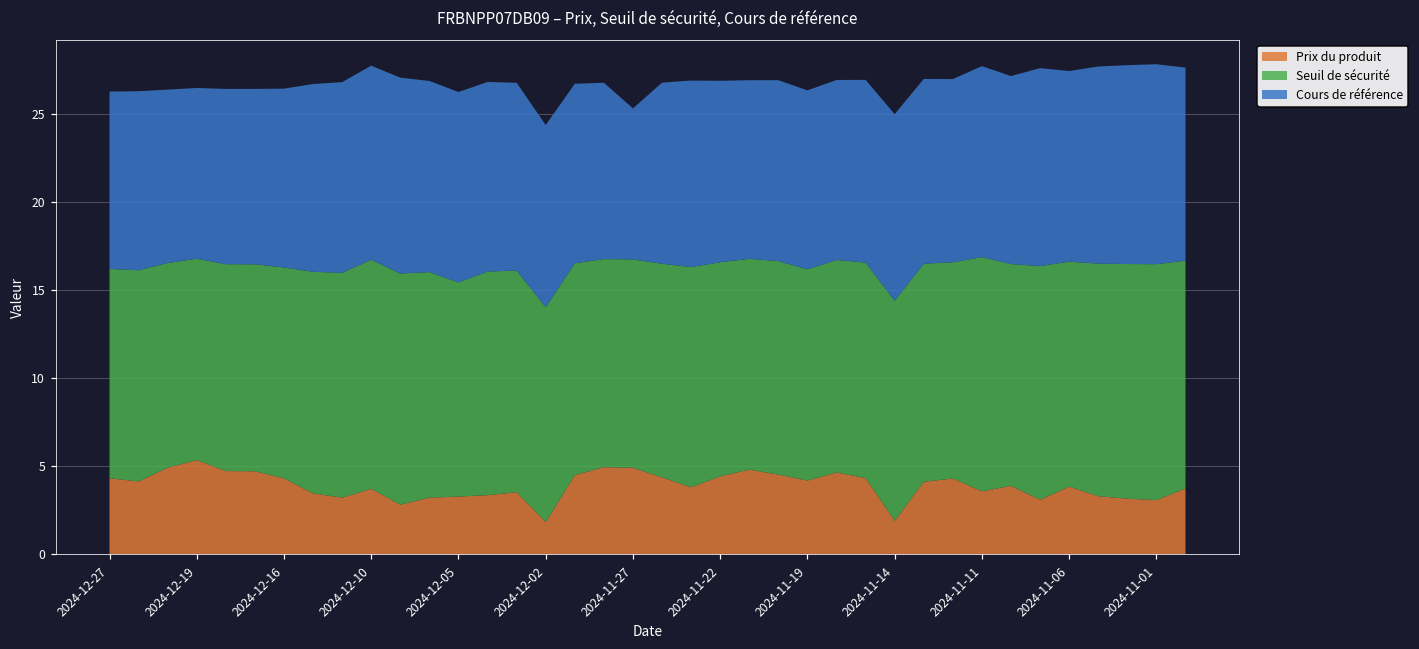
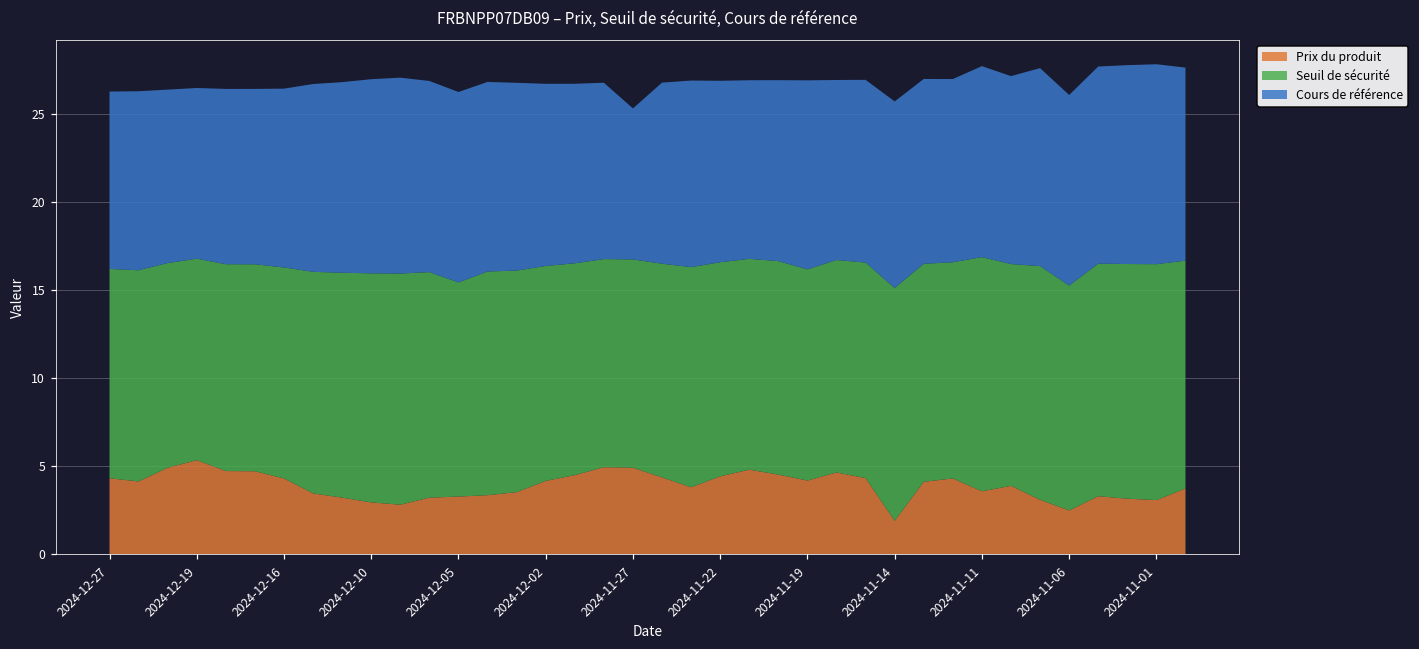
Prix du produit, 2024-12-10: 3.7 -> 3.0
Prix du produit, 2024-12-02: 1.8 -> 4.2
Cours de référence, 2024-11-19: 10.2 -> 10.7
Seuil de sécurité, 2024-11-14: 12.5 -> 13.2
Prix du produit, 2024-11-06: 3.9 -> 2.5
